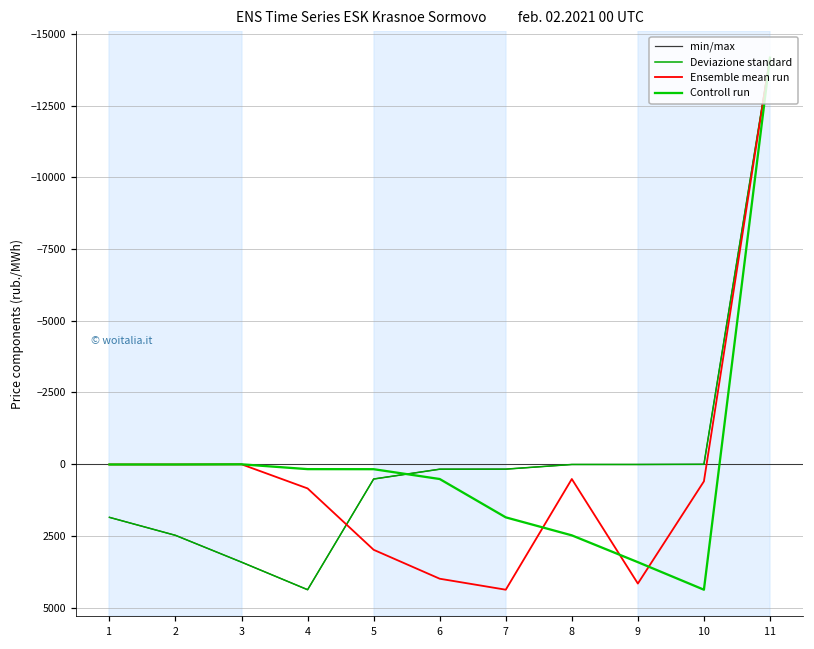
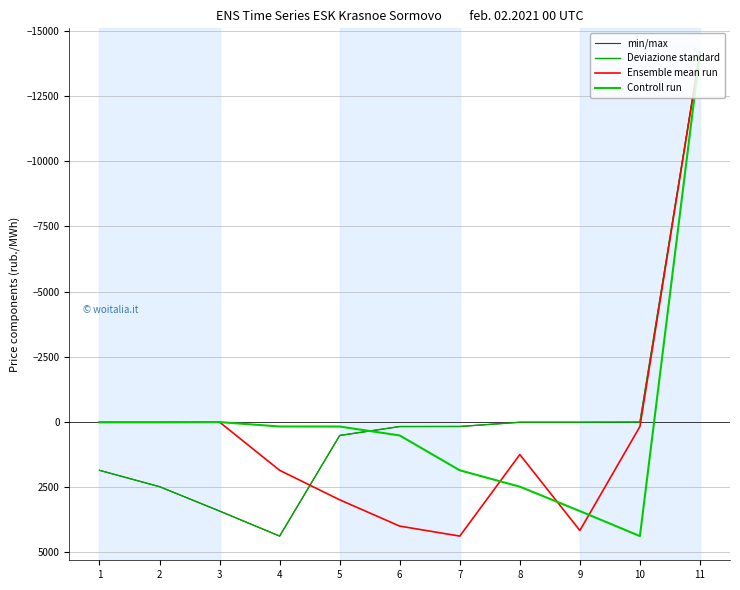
Ensemble mean run, 4: 800 -> 1900
Ensemble mean run, 8: 500 -> 1200
Ensemble mean run, 10: 600 -> 200
